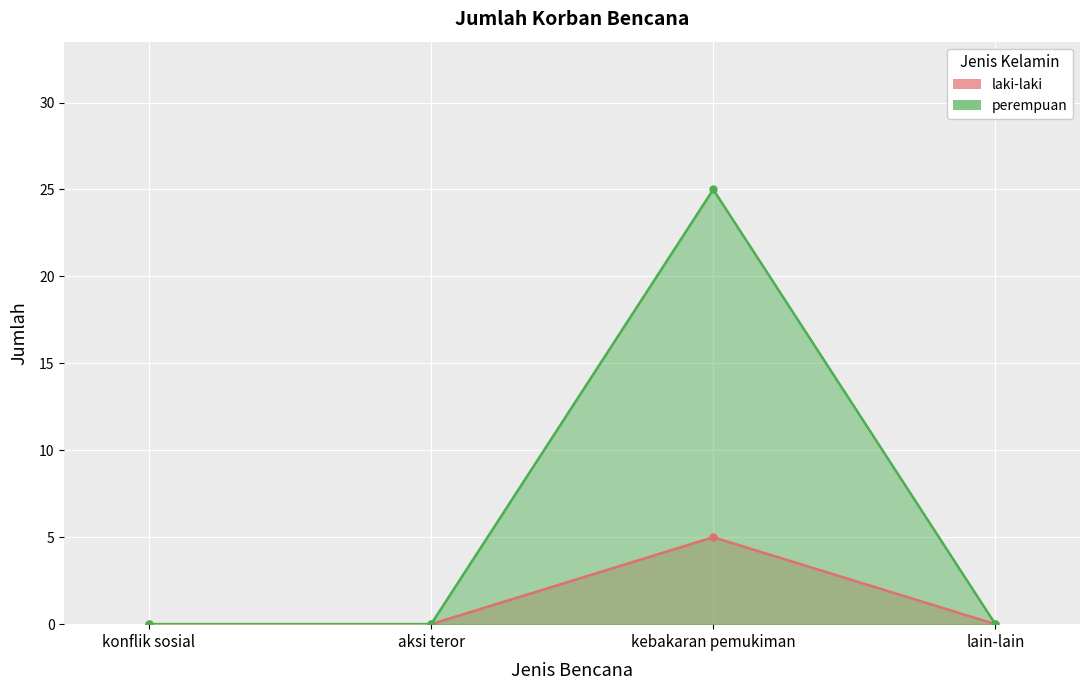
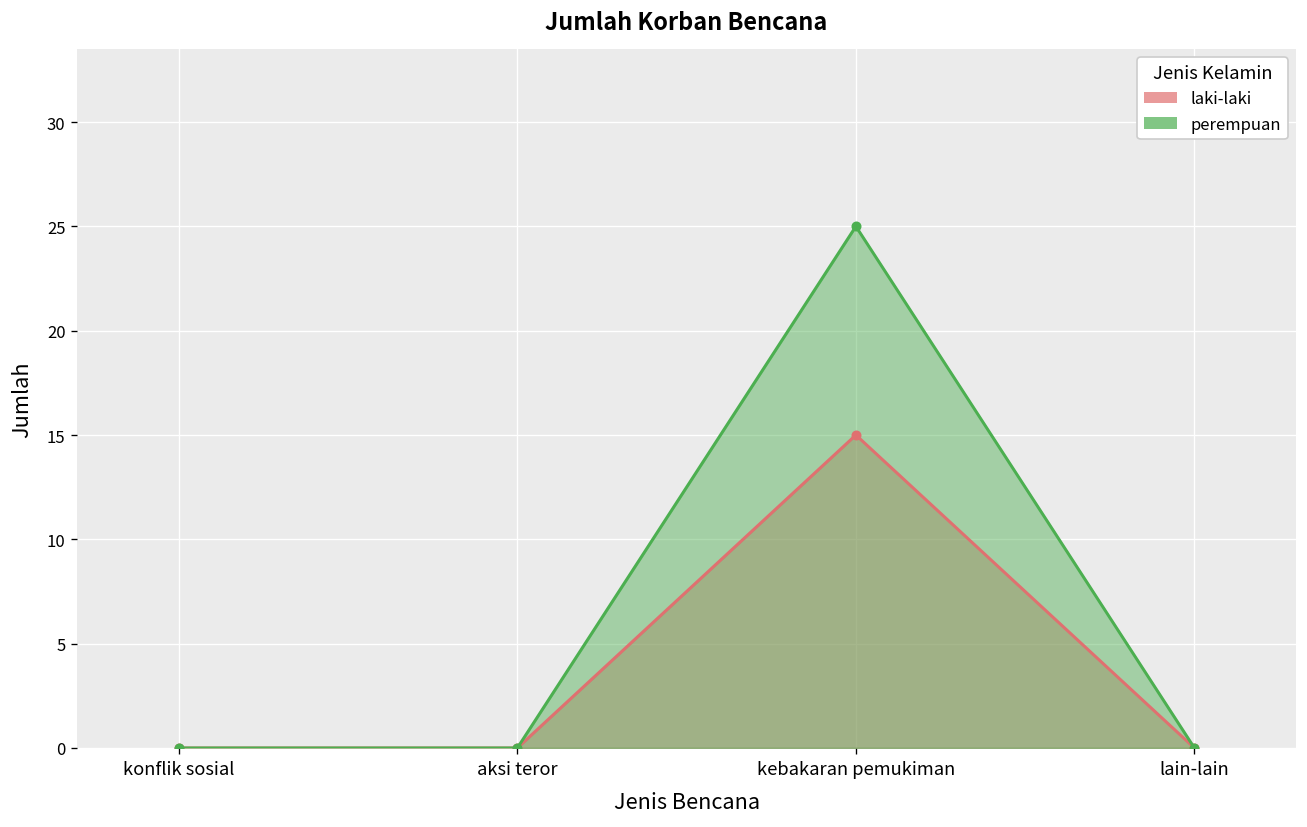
laki-laki, kebakaran pemukiman: 5 -> 15
